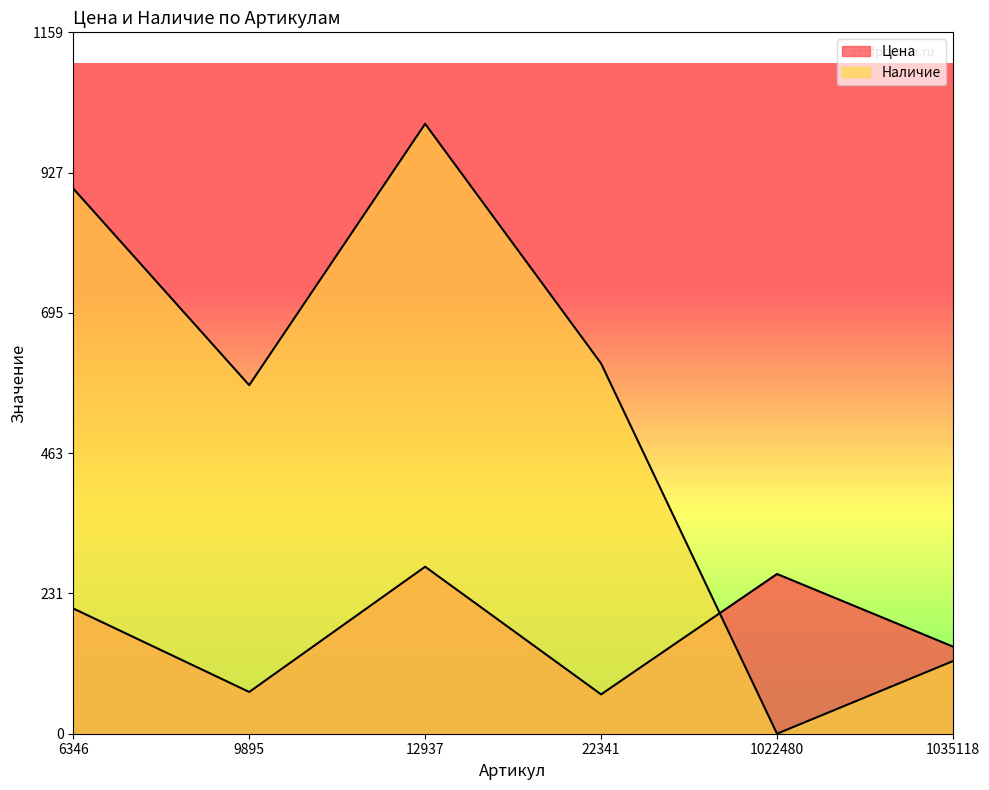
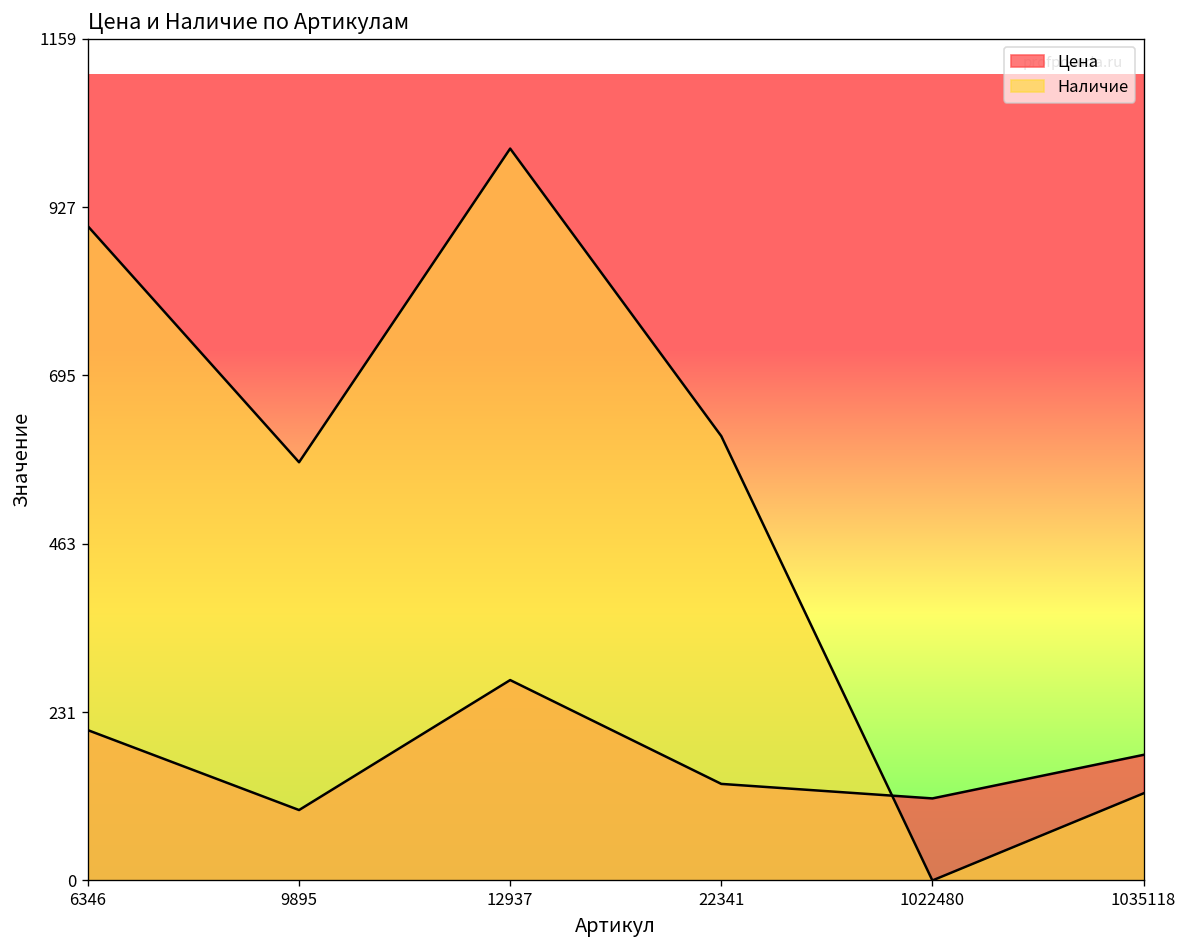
Цена, 9895: 70 -> 100
Цена, 22341: 70 -> 130
Цена, 1022480: 260 -> 110
Цена, 1035118: 140 -> 170
